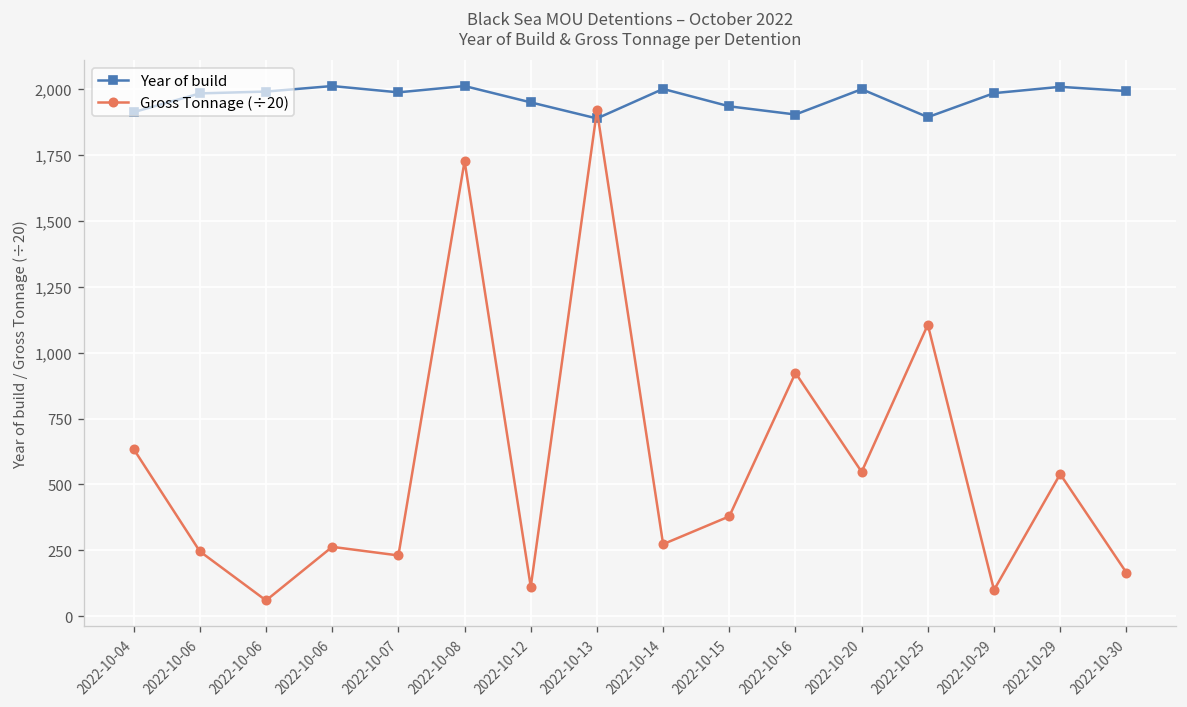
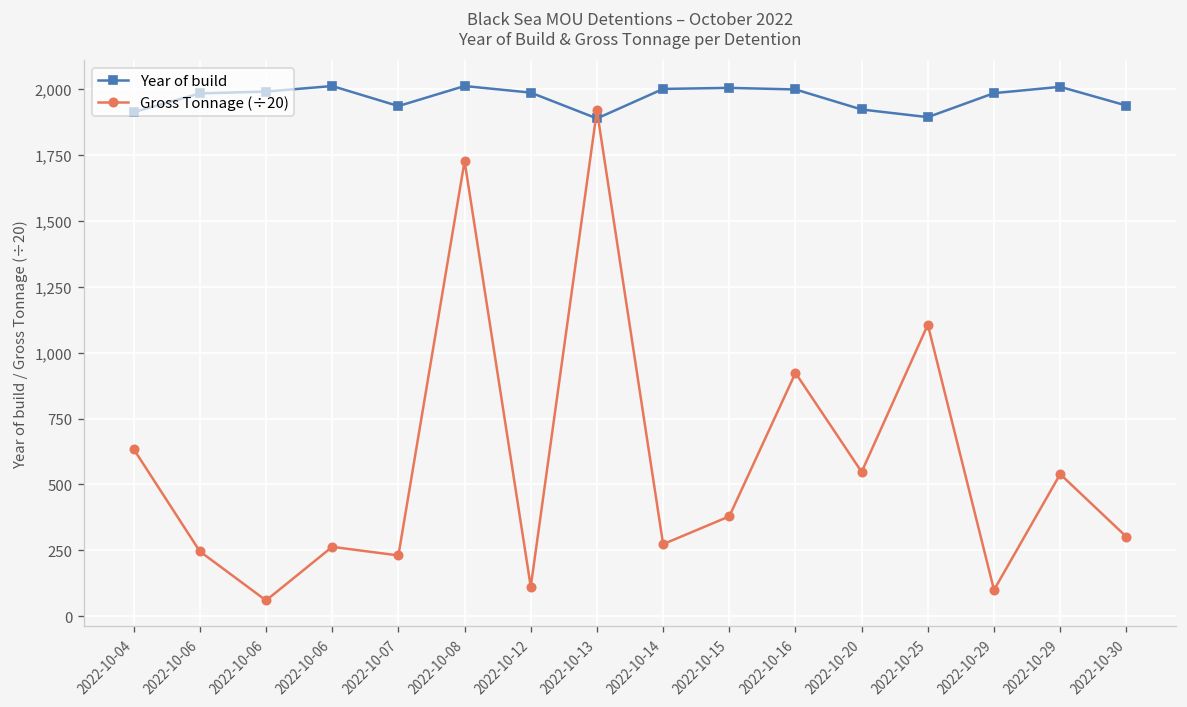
Year of build, 2022-10-07: 1,990 -> 1,940
Year of build, 2022-10-12: 1,950 -> 1,990
Year of build, 2022-10-15: 1,930 -> 2,000
Year of build, 2022-10-16: 1,900 -> 2,000
Year of build, 2022-10-20: 2,000 -> 1,920
Year of build, 2022-10-30: 1,990 -> 1,940
Gross Tonnage (÷20), 2022-10-30: 170 -> 300
